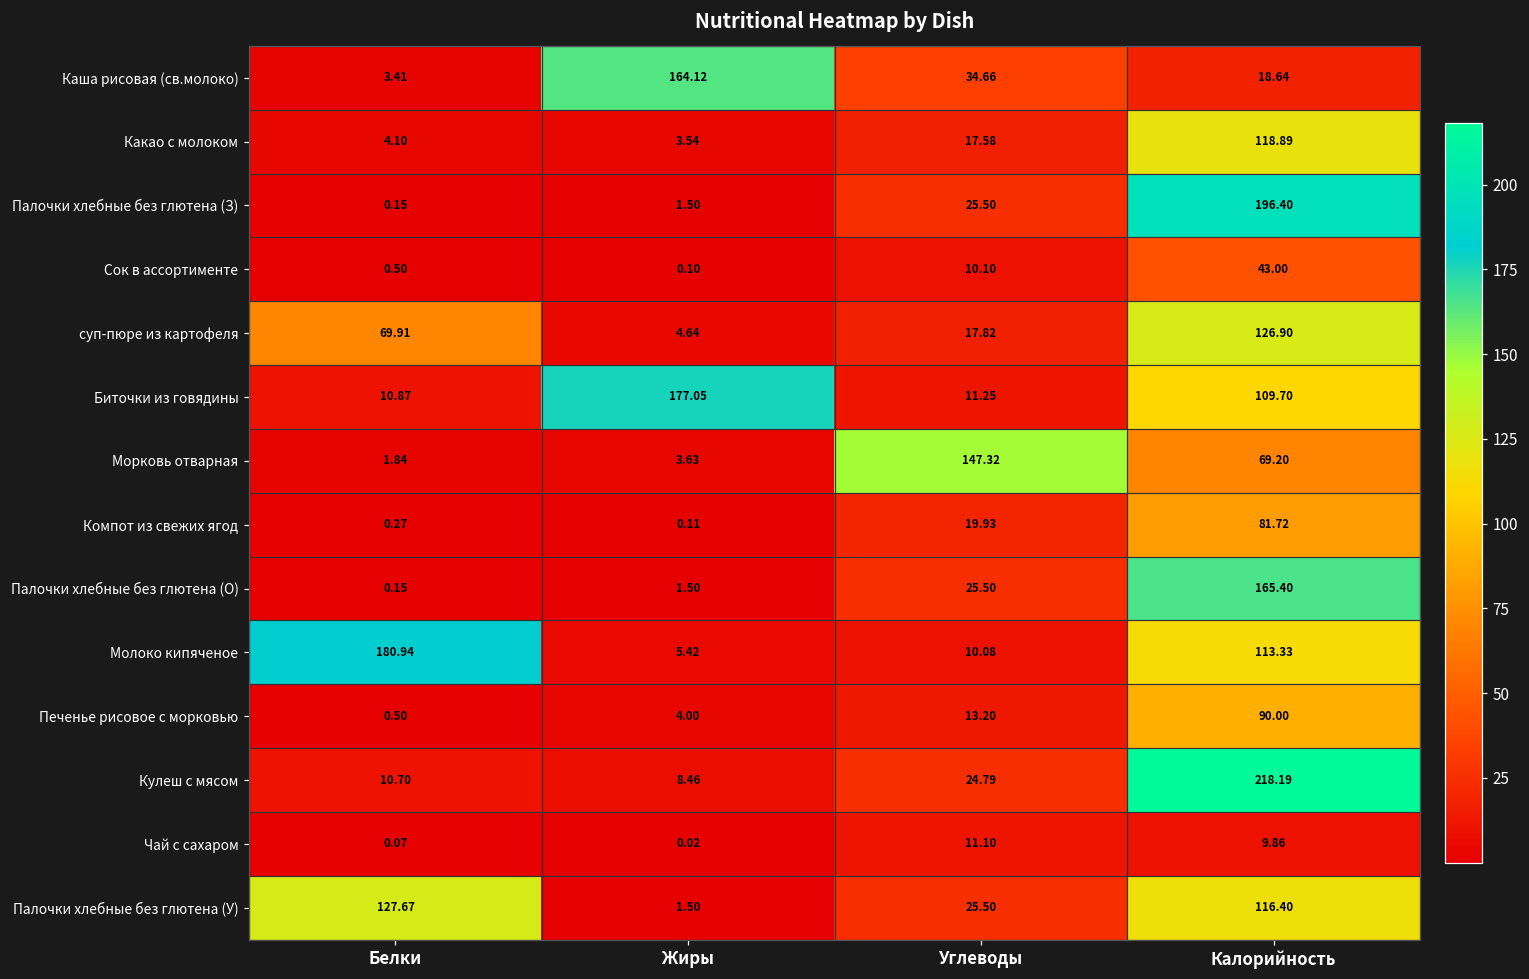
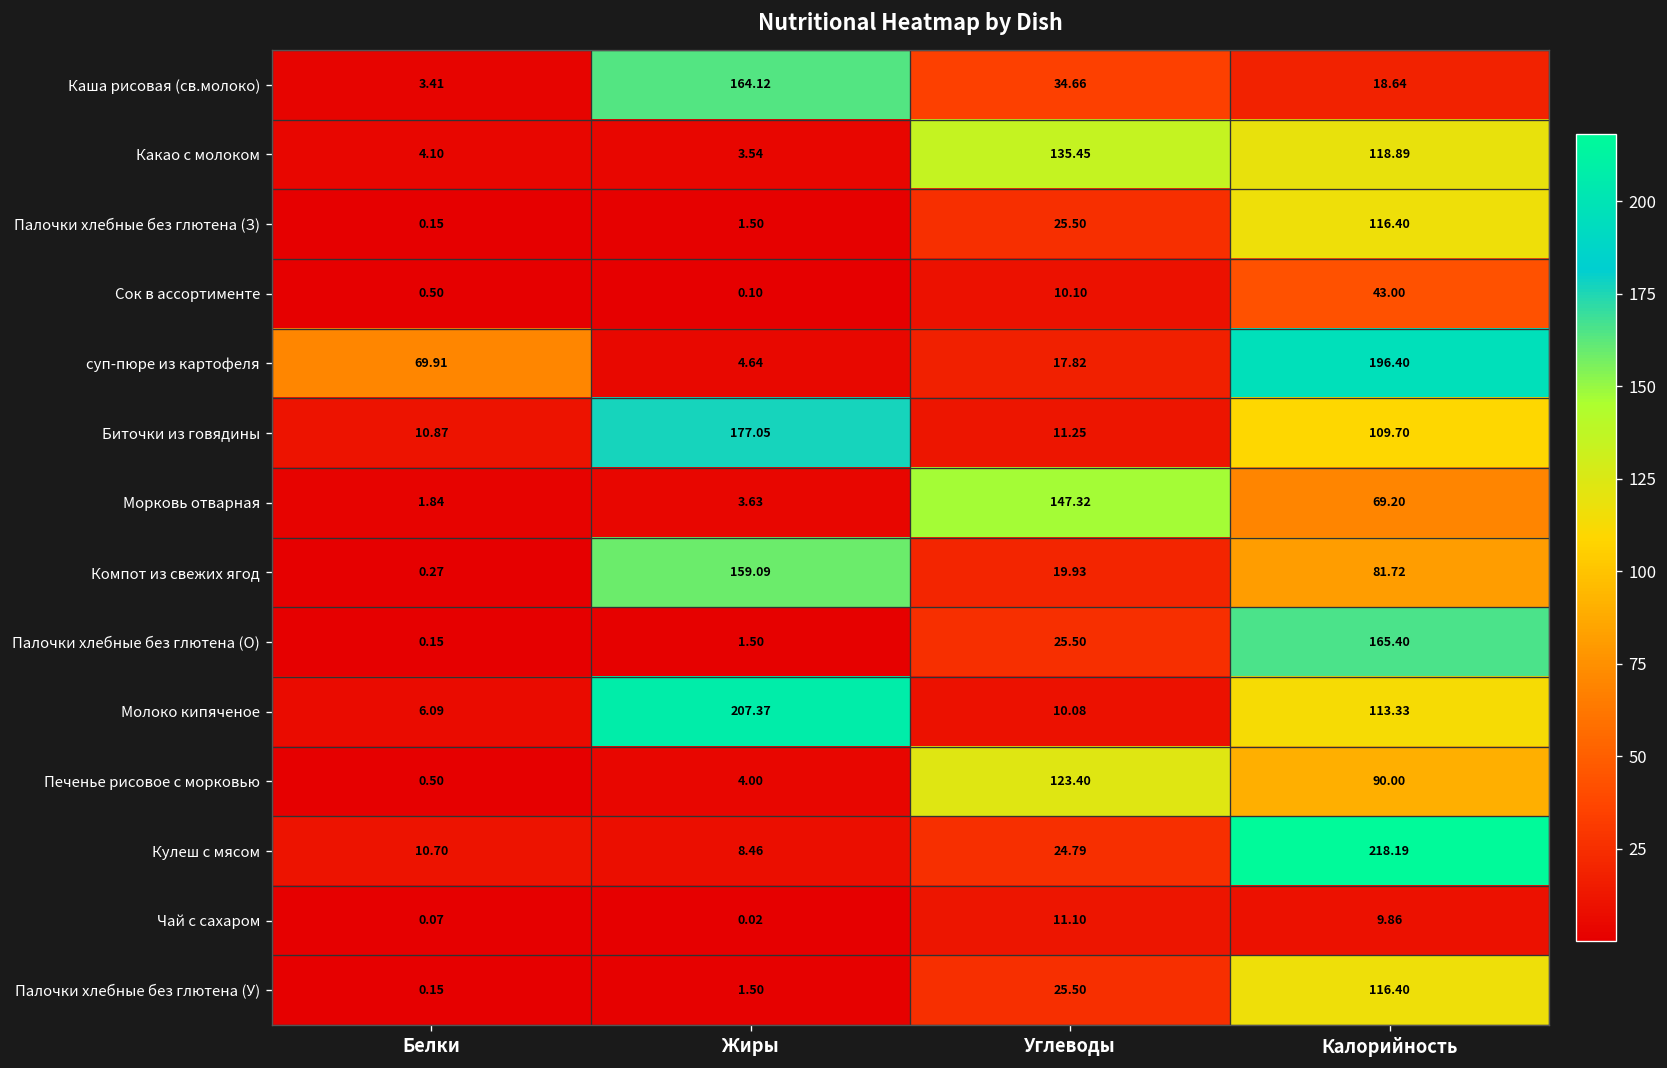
Какао с молоком, Углеводы: 17.58 -> 135.45
Палочки хлебные без глютена (З), Калорийность: 196.40 -> 116.40
суп-пюре из картофеля, Калорийность: 126.90 -> 196.40
Компот из свежих ягод, Жиры: 0.11 -> 159.09
Молоко кипяченое, Белки: 180.94 -> 6.09
Молоко кипяченое, Жиры: 5.42 -> 207.37
Печенье рисовое с морковью, Углеводы: 13.20 -> 123.40
Палочки хлебные без глютена (У), Белки: 127.67 -> 0.15
